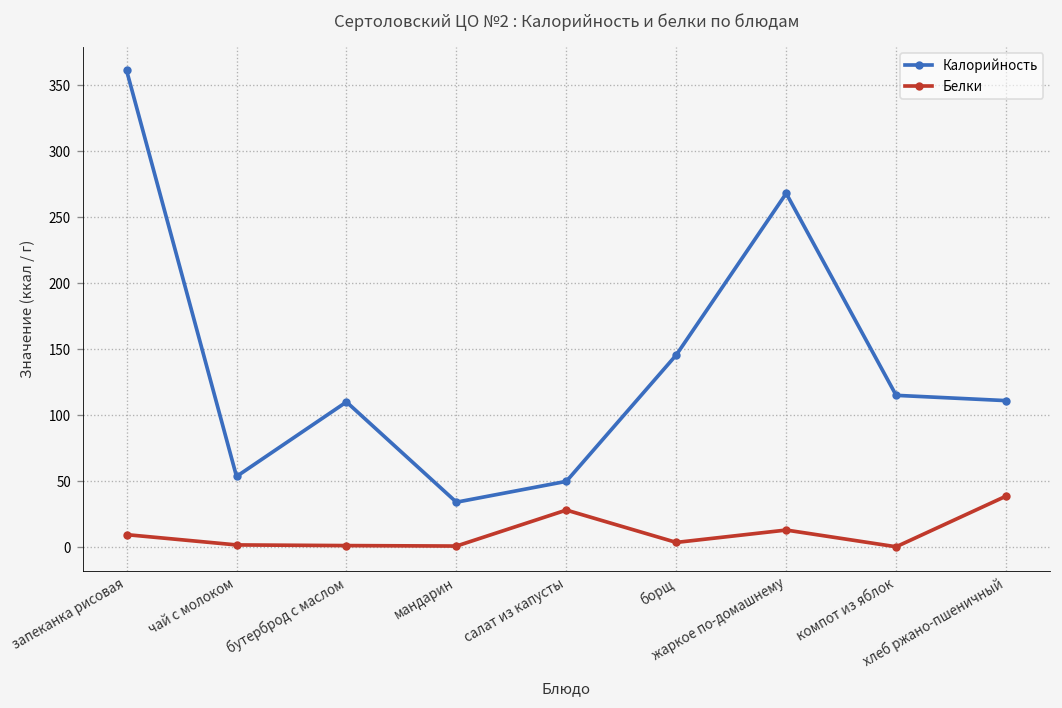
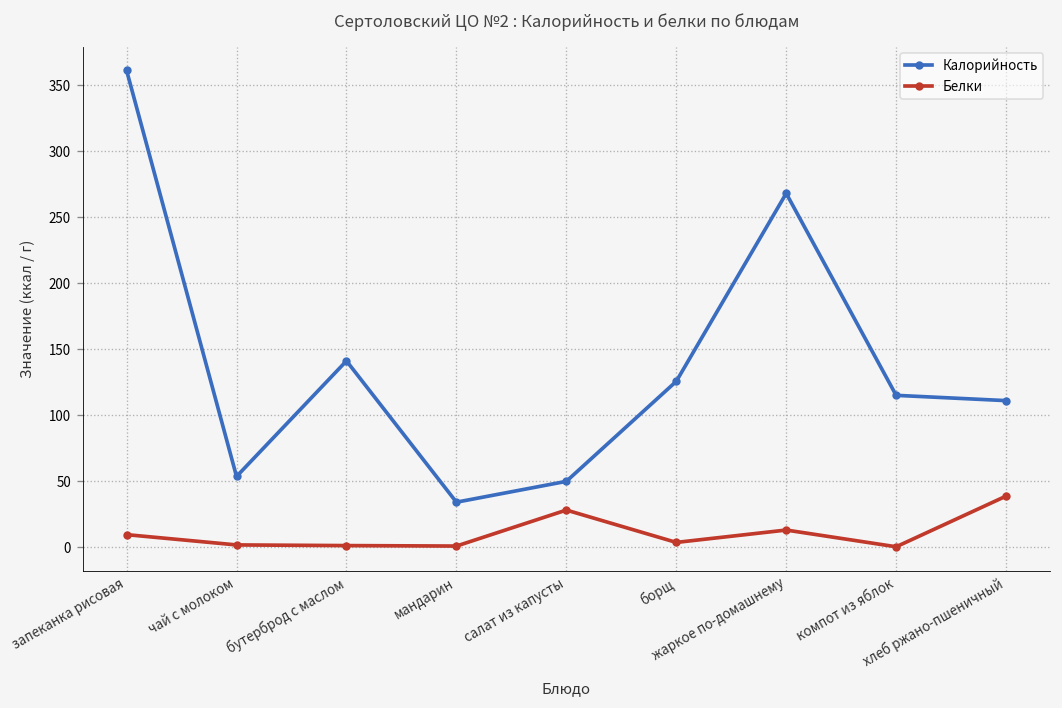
Калорийность, бутерброд с маслом: 110 -> 141
Калорийность, борщ: 146 -> 126
